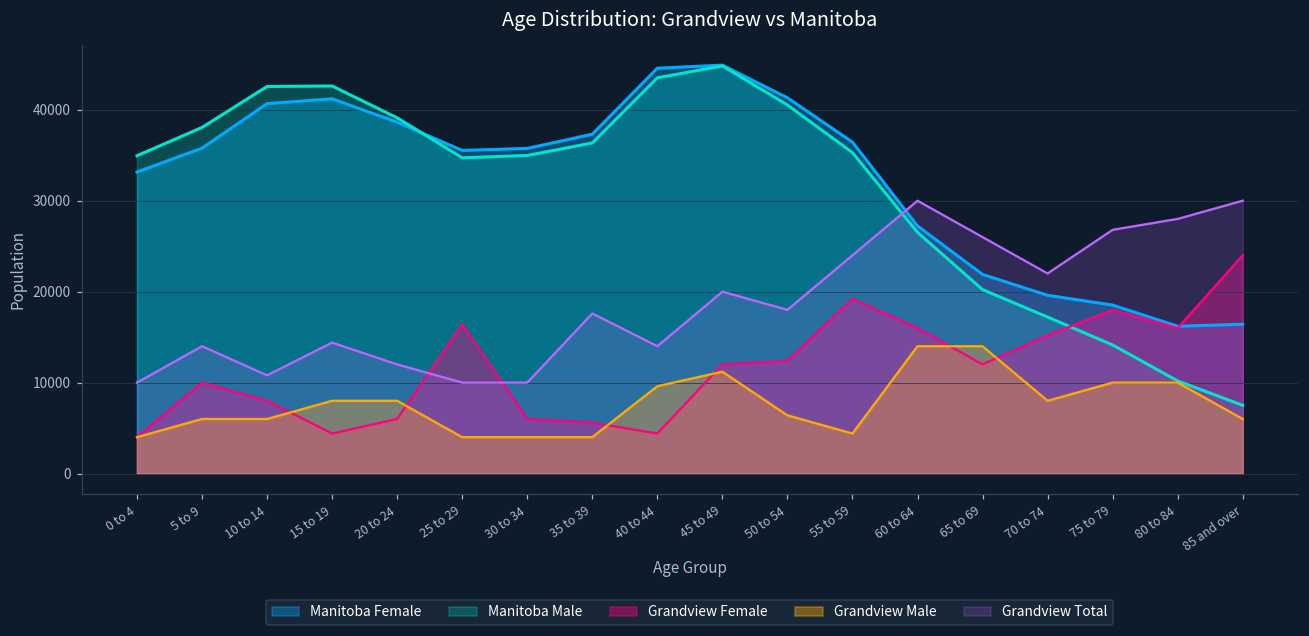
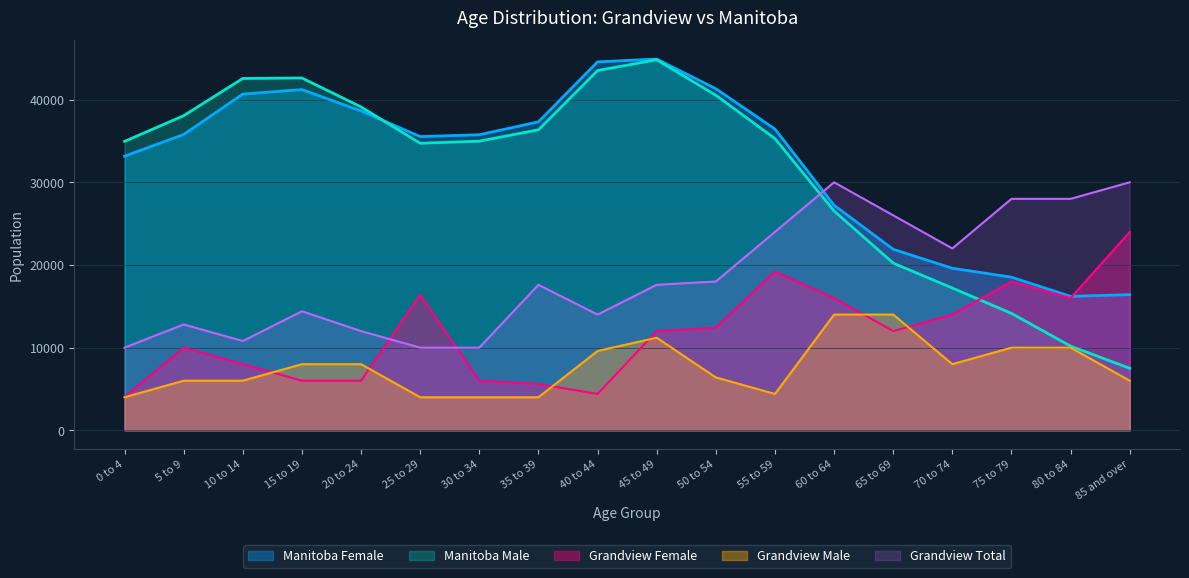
Grandview Total, 5 to 9: 14000 -> 13000
Grandview Female, 15 to 19: 4000 -> 6000
Grandview Total, 45 to 49: 20000 -> 18000
Grandview Female, 70 to 74: 15000 -> 14000
Grandview Total, 75 to 79: 27000 -> 28000
